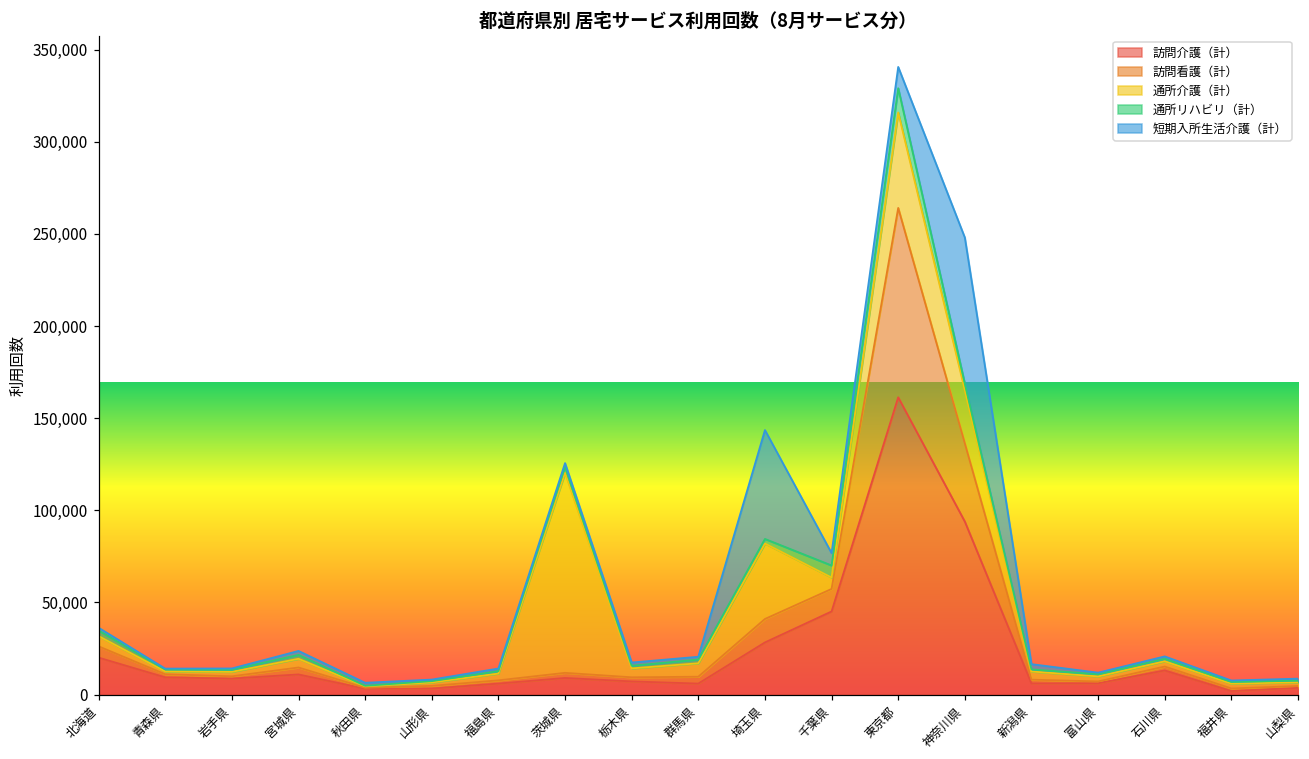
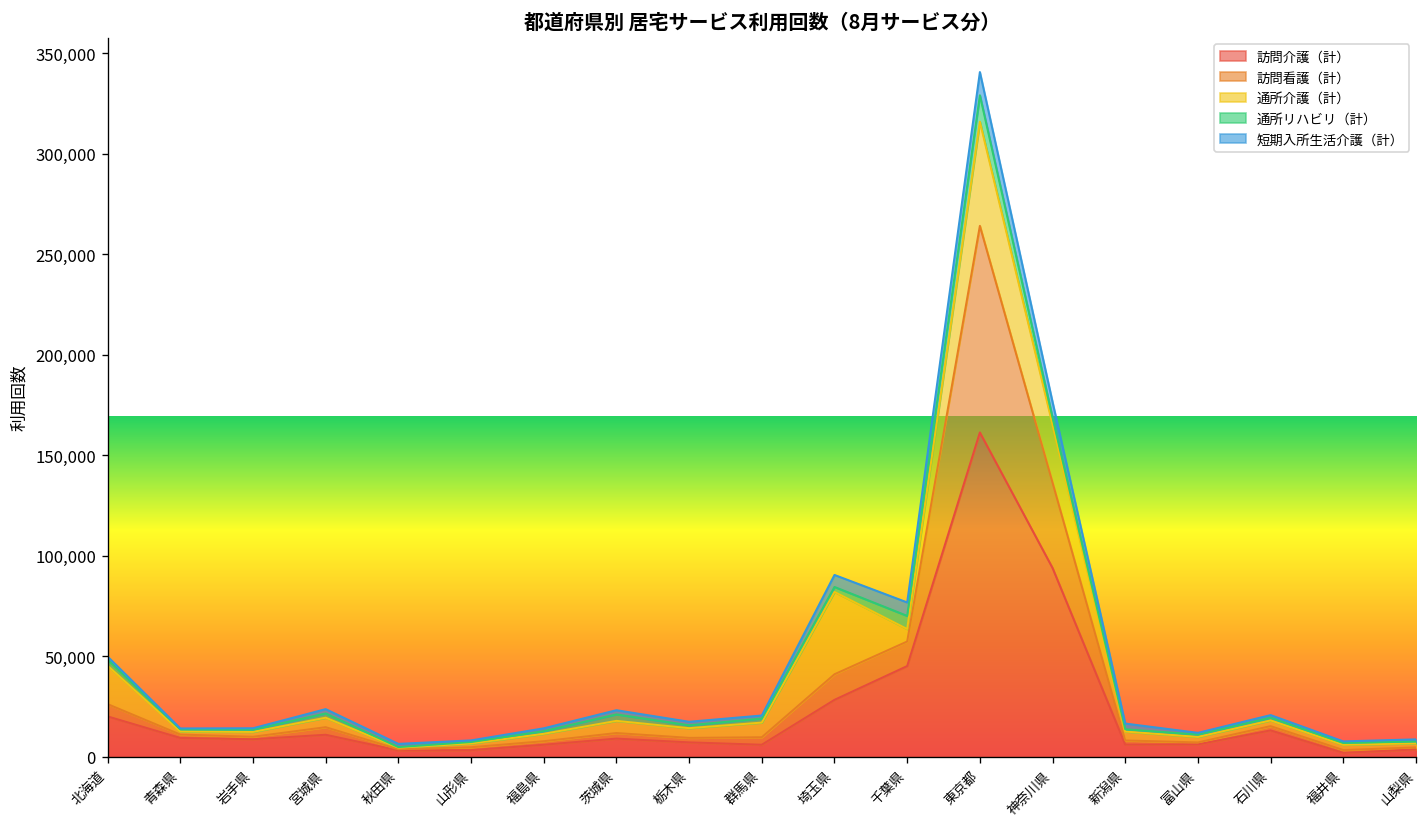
通所介護（計）, 北海道: 6,000 -> 19,000
通所介護（計）, 茨城県: 109,000 -> 6,000
短期入所生活介護（計）, 埼玉県: 59,000 -> 6,000
短期入所生活介護（計）, 神奈川県: 79,000 -> 8,000
